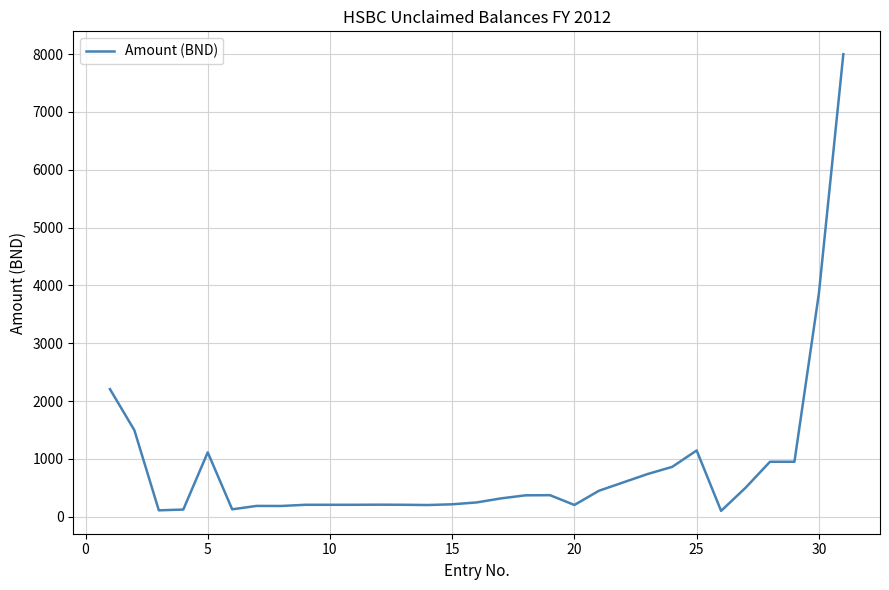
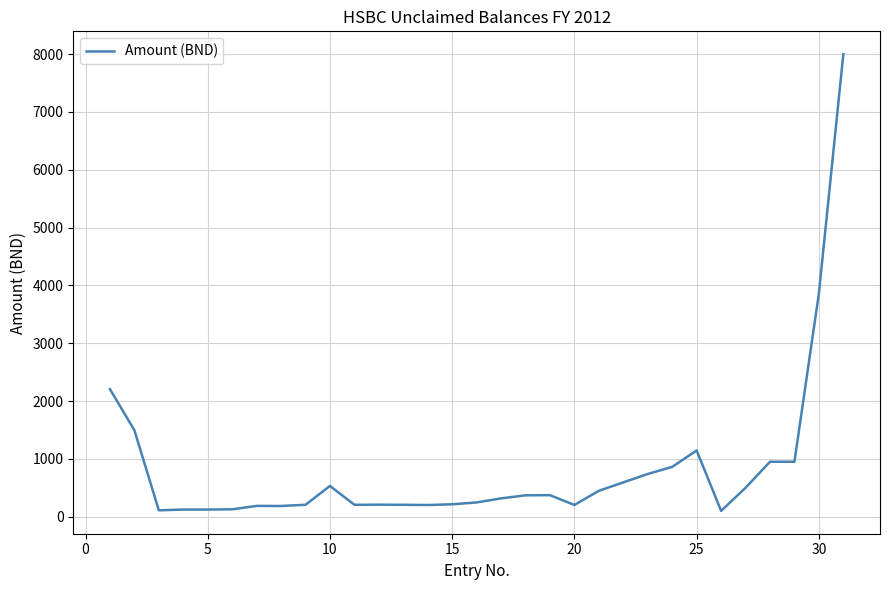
5: 1100 -> 100
10: 200 -> 500
